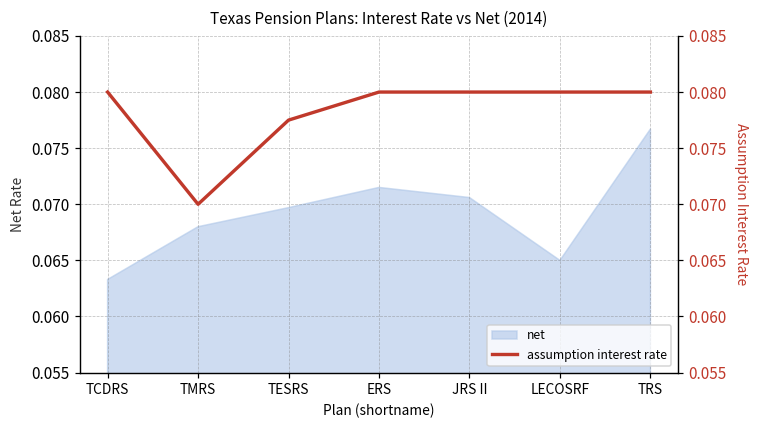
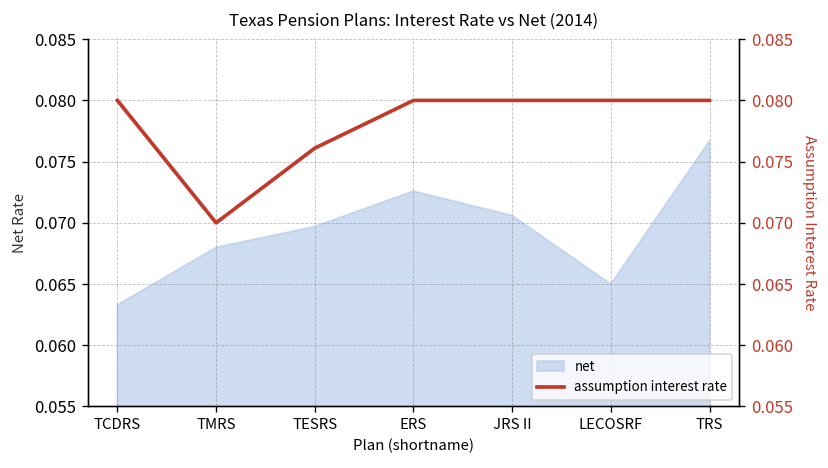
net, ERS: 0.0715 -> 0.0726
assumption interest rate, TESRS: 0.0775 -> 0.0761
